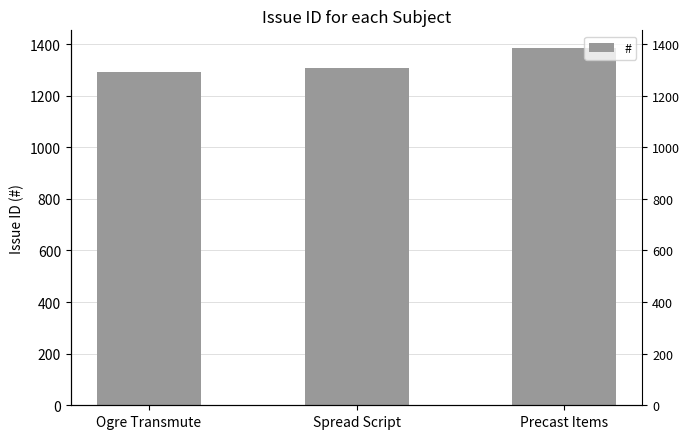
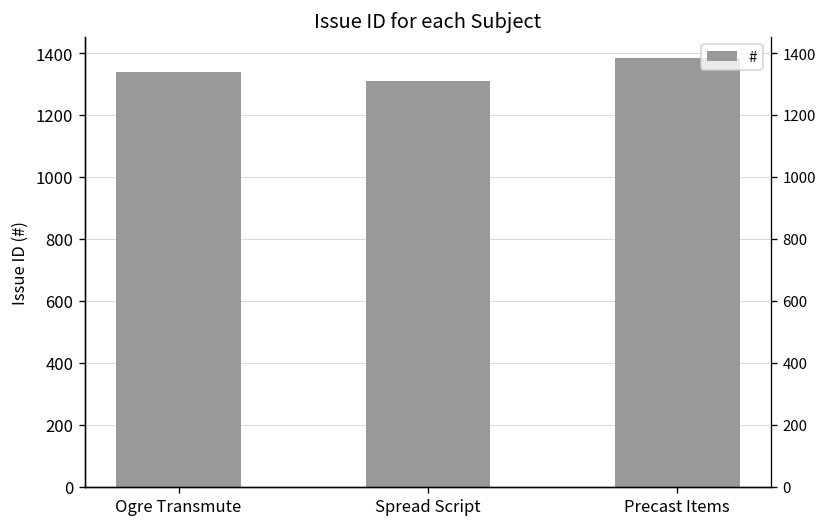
Ogre Transmute: 1290 -> 1340
